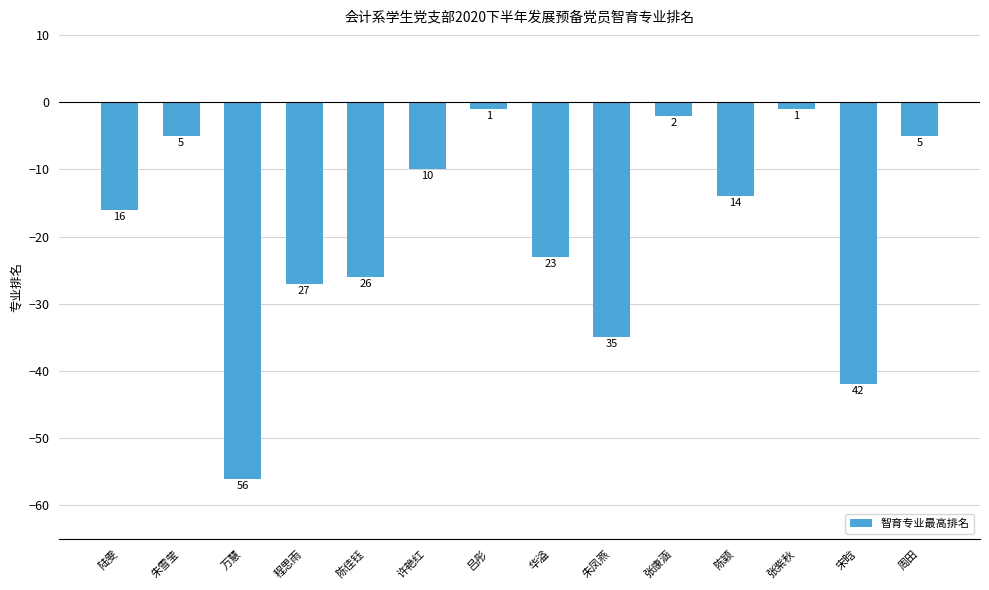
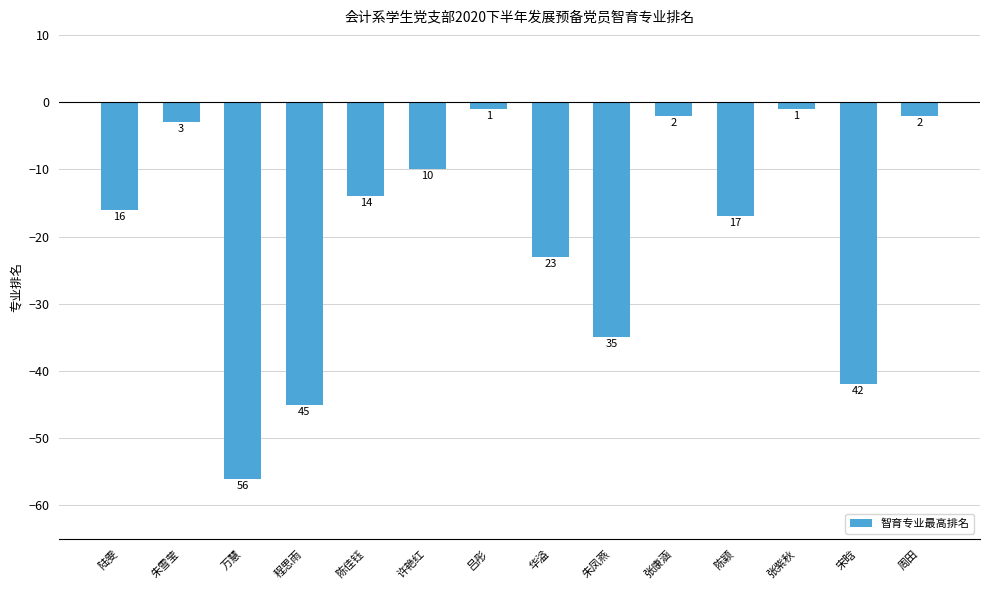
朱雪莹: 5 -> 3
程思雨: 27 -> 45
陈佳钰: 26 -> 14
陈颖: 14 -> 17
周田: 5 -> 2
